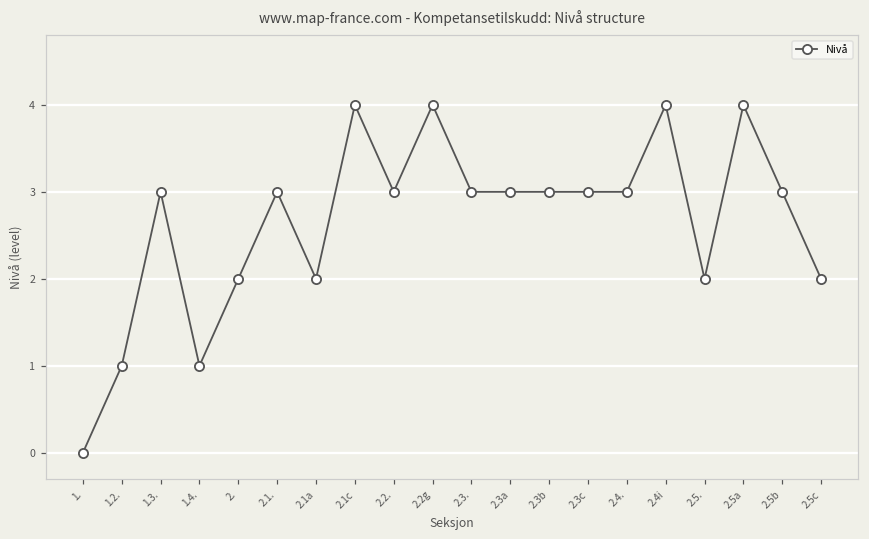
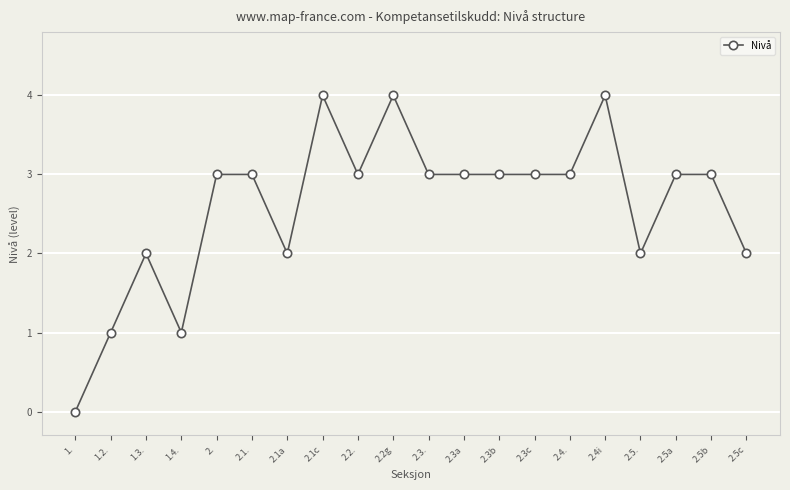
1.3.: 3 -> 2
2.: 2 -> 3
2.5a: 4 -> 3
